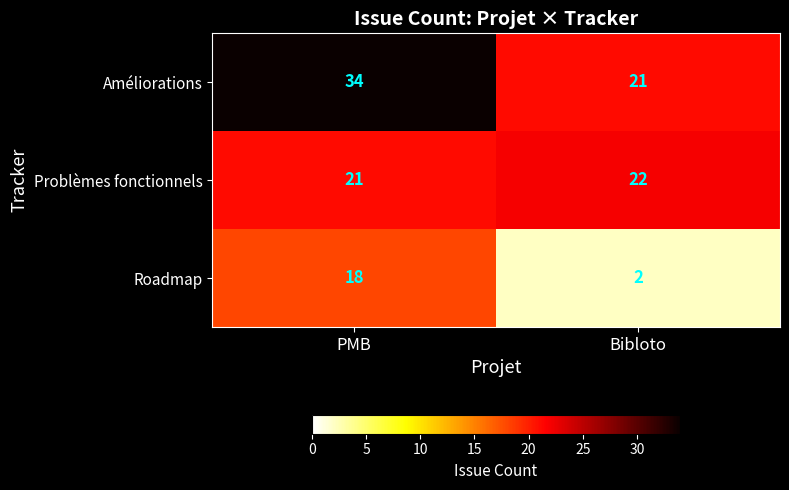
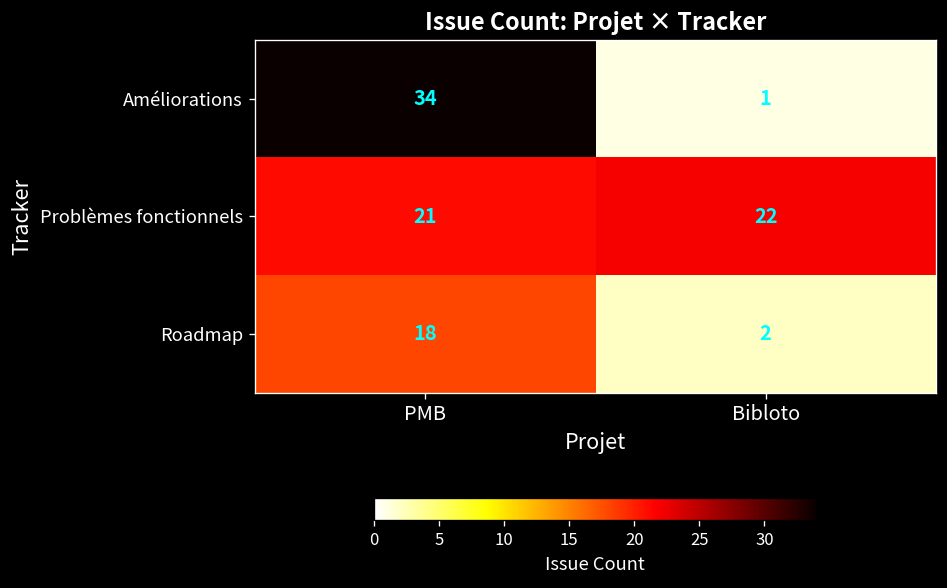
Améliorations, Bibloto: 21 -> 1
